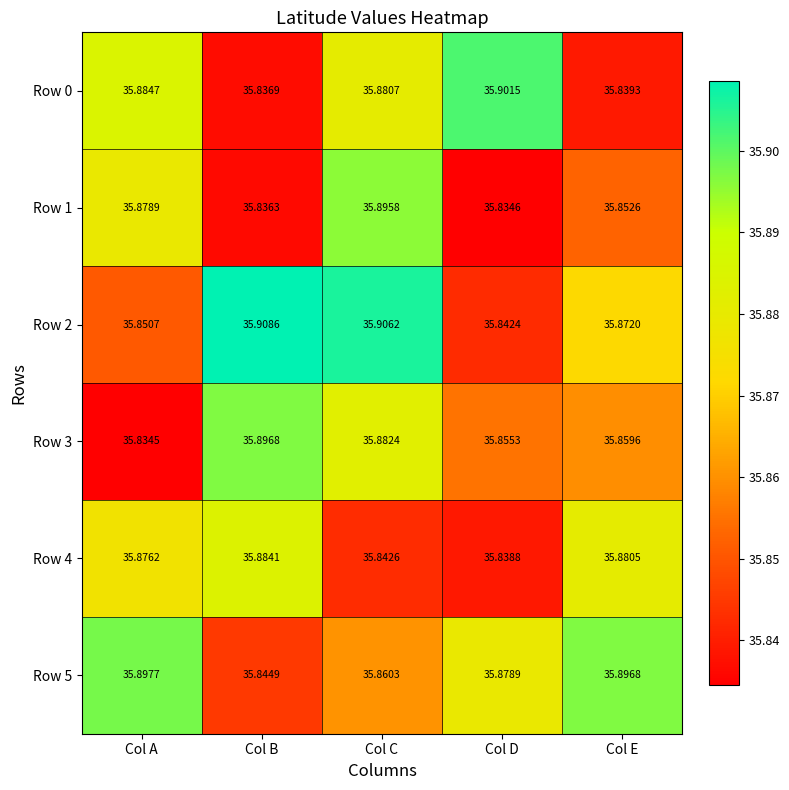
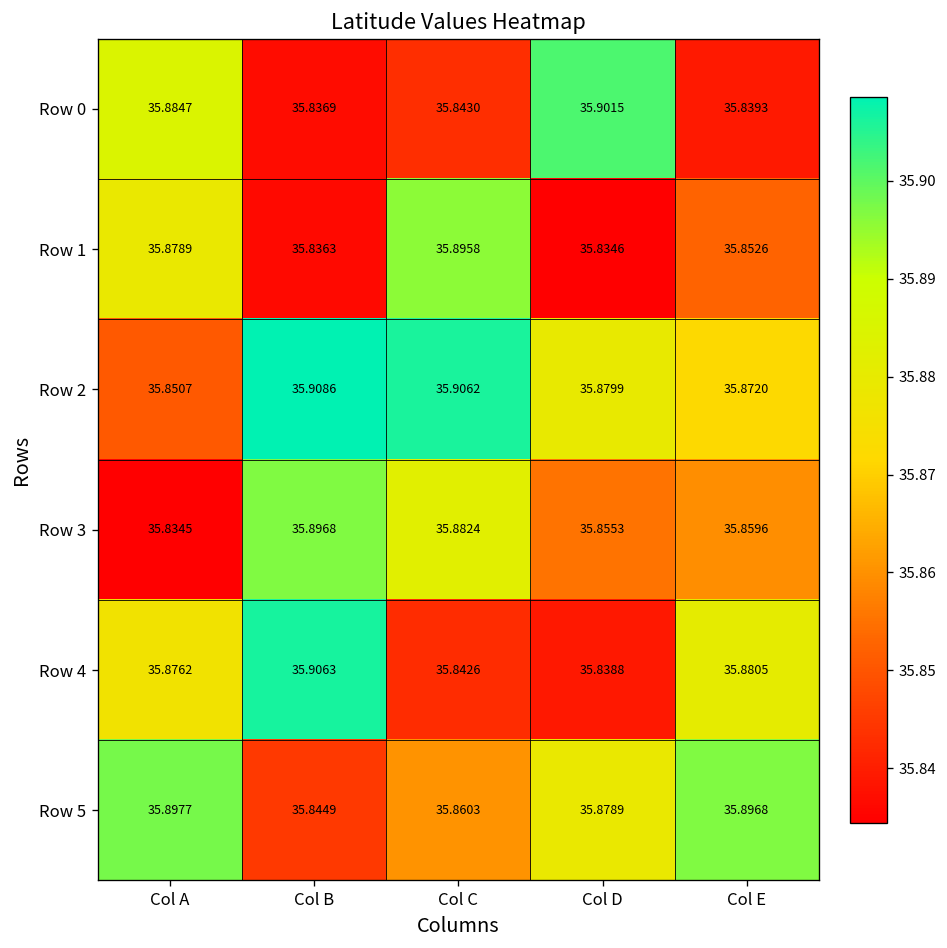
Row 0, Col C: 35.8807 -> 35.8430
Row 2, Col D: 35.8424 -> 35.8799
Row 4, Col B: 35.8841 -> 35.9063
